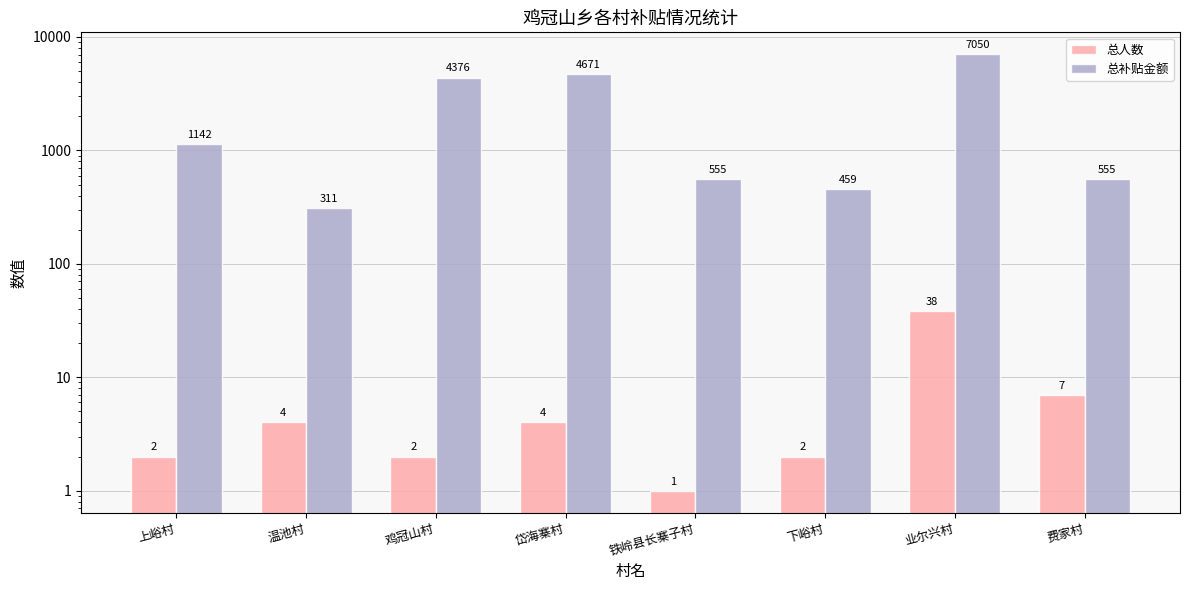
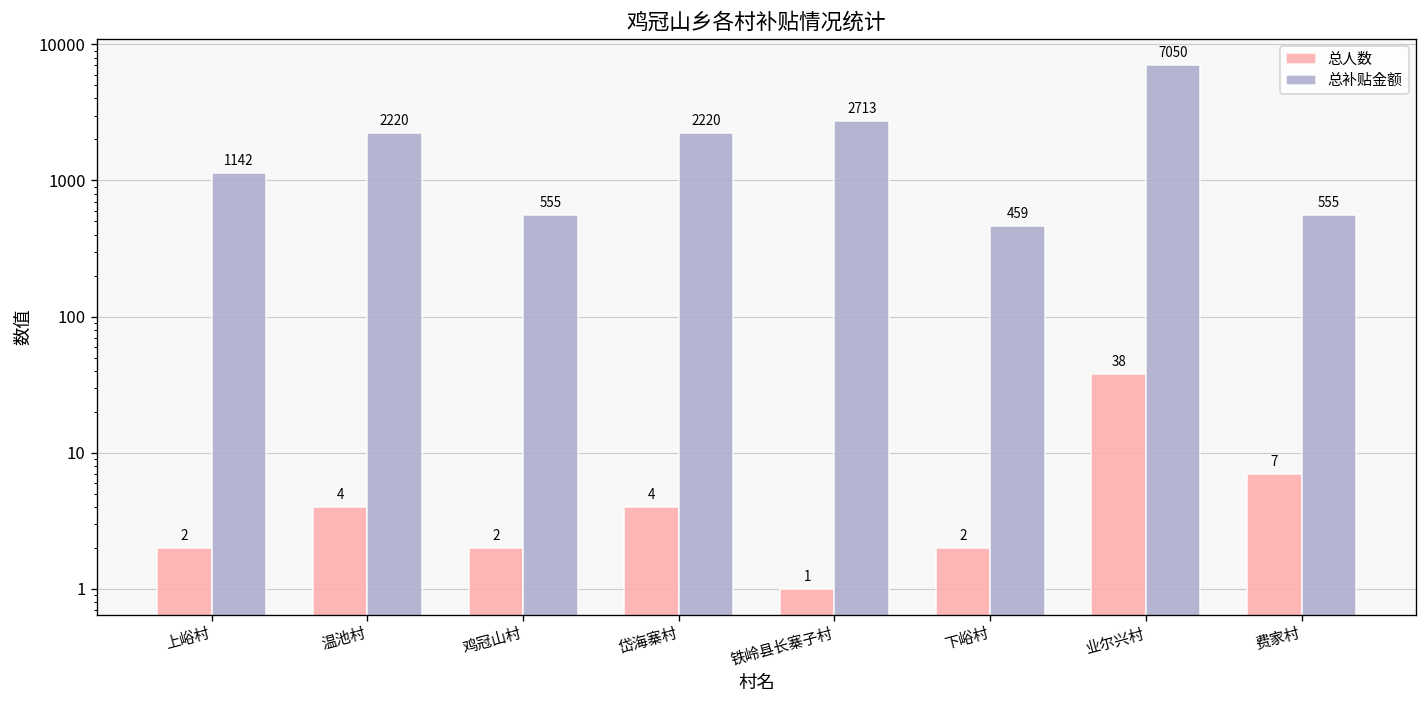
总补贴金额, 温池村: 311 -> 2220
总补贴金额, 鸡冠山村: 4376 -> 555
总补贴金额, 岱海寨村: 4671 -> 2220
总补贴金额, 铁岭县长寨子村: 555 -> 2713
